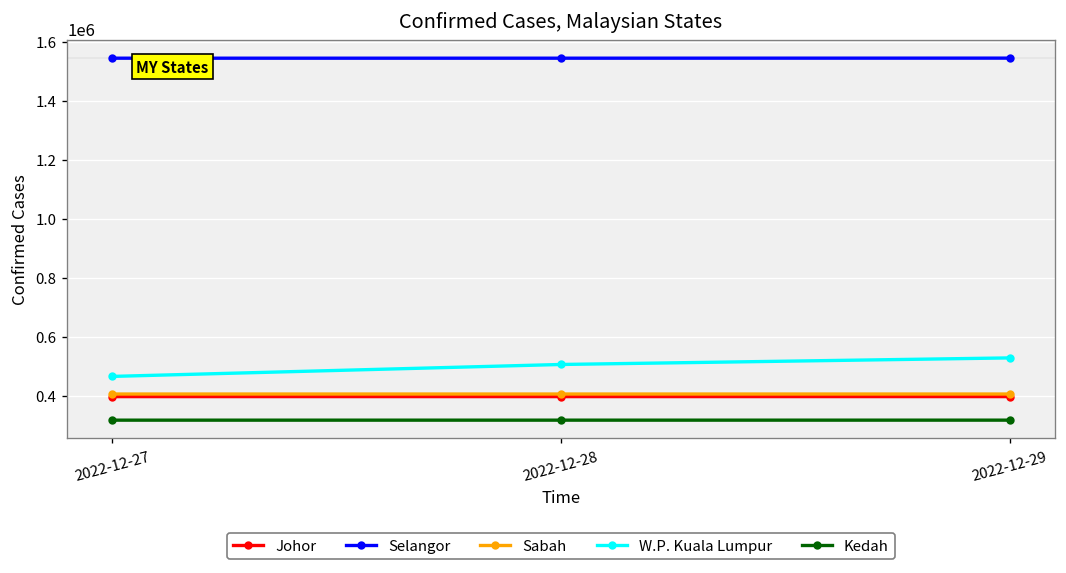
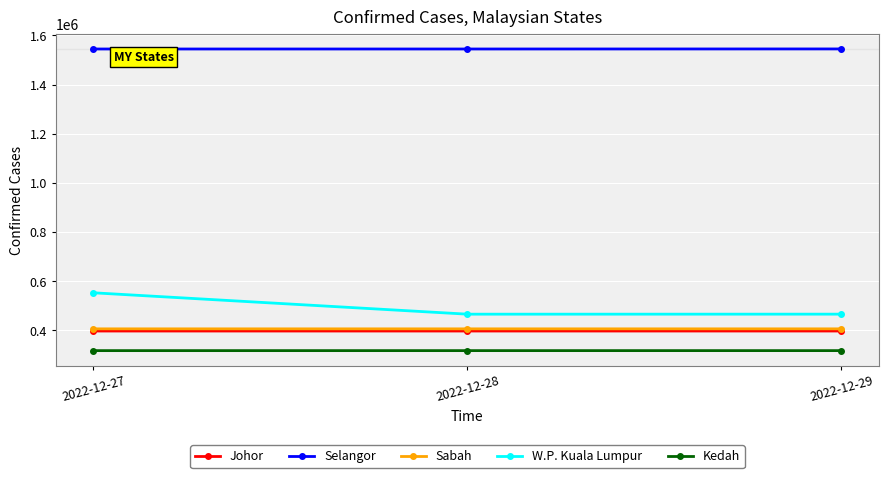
W.P. Kuala Lumpur, 2022-12-27: 470000 -> 550000
W.P. Kuala Lumpur, 2022-12-28: 510000 -> 470000
W.P. Kuala Lumpur, 2022-12-29: 530000 -> 470000
